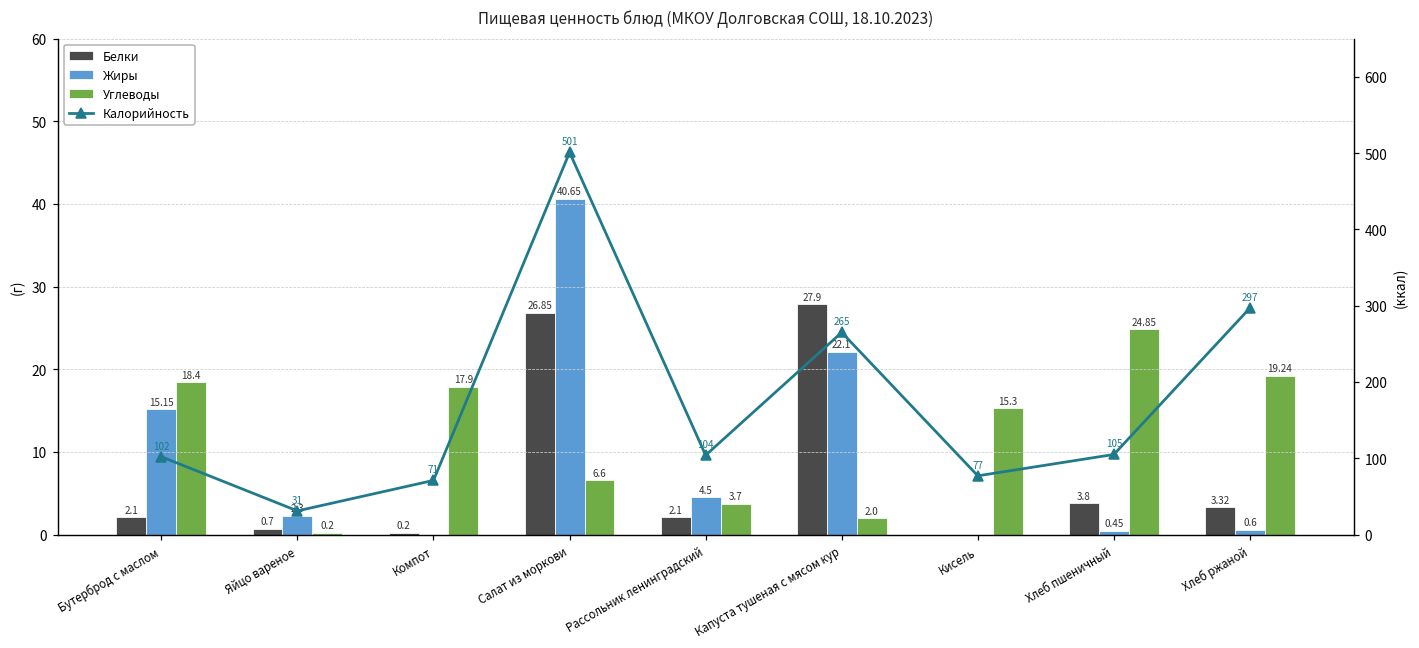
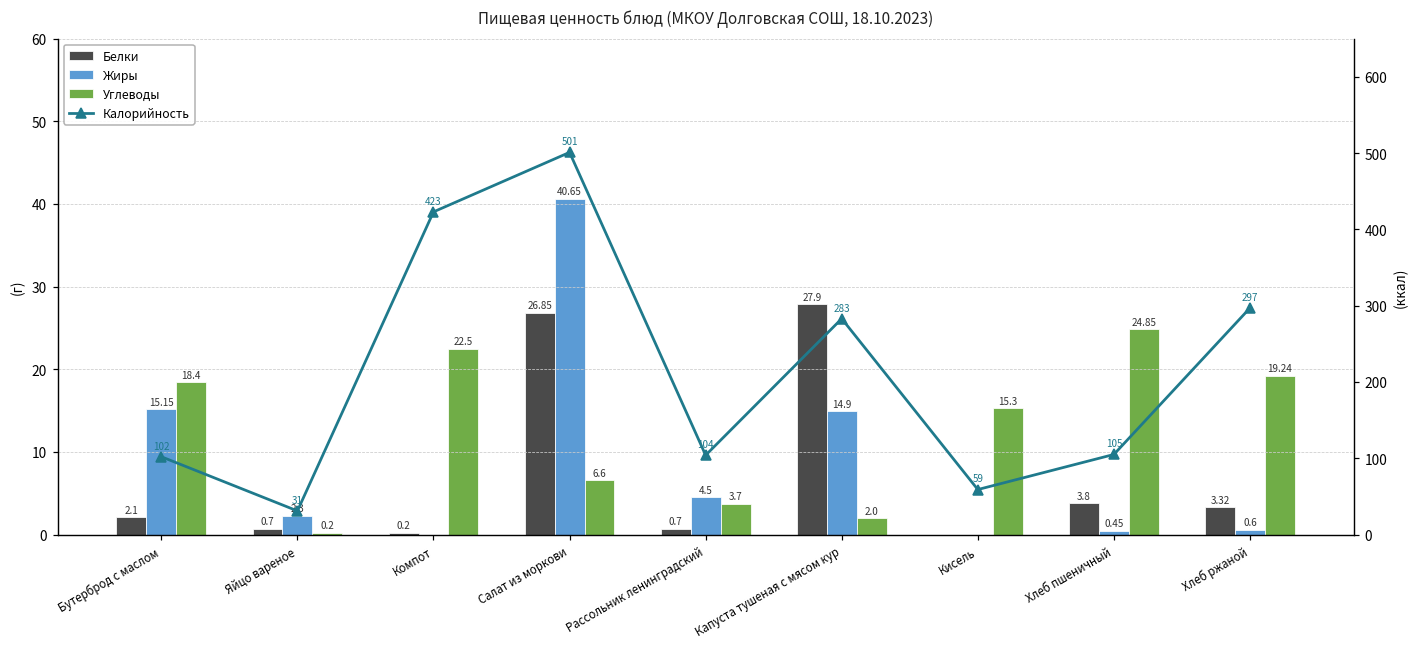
Углеводы, Компот: 17.9 -> 22.5
Белки, Рассольник ленинградский: 2.1 -> 0.7
Жиры, Капуста тушеная с мясом кур: 22.1 -> 14.9
Калорийность, Компот: 71 -> 423
Калорийность, Капуста тушеная с мясом кур: 265 -> 283
Калорийность, Кисель: 77 -> 59
